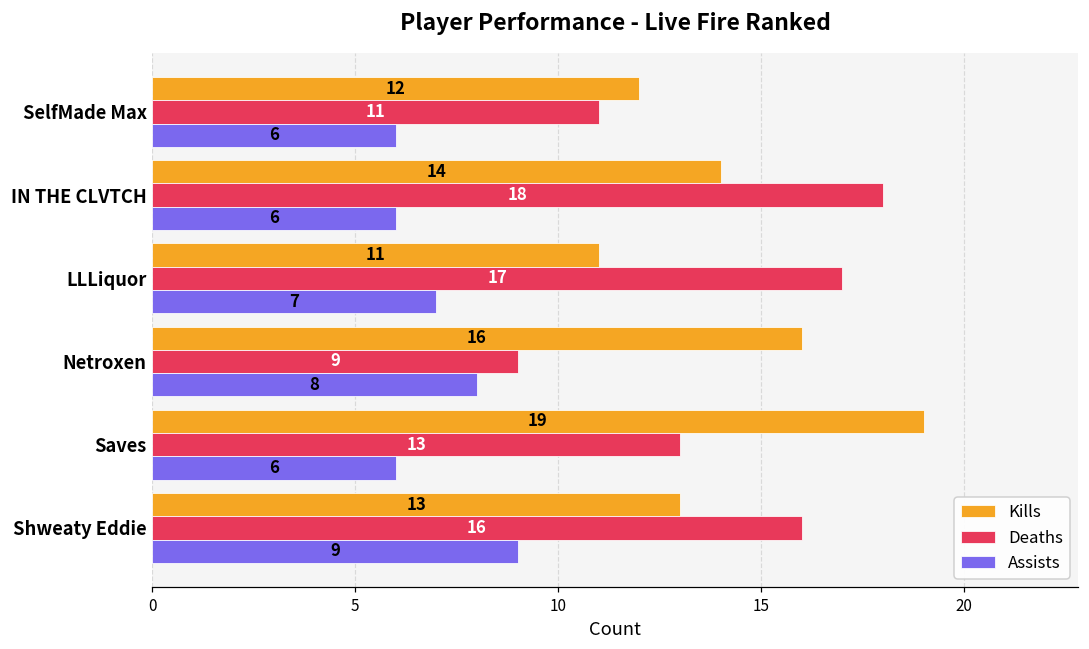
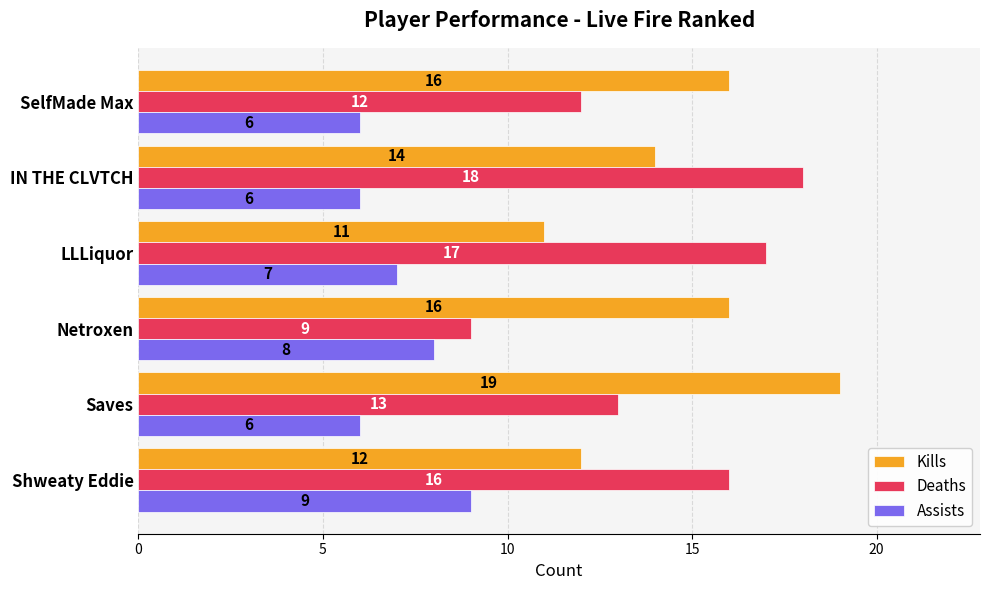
Kills, SelfMade Max: 12 -> 16
Deaths, SelfMade Max: 11 -> 12
Kills, Shweaty Eddie: 13 -> 12
